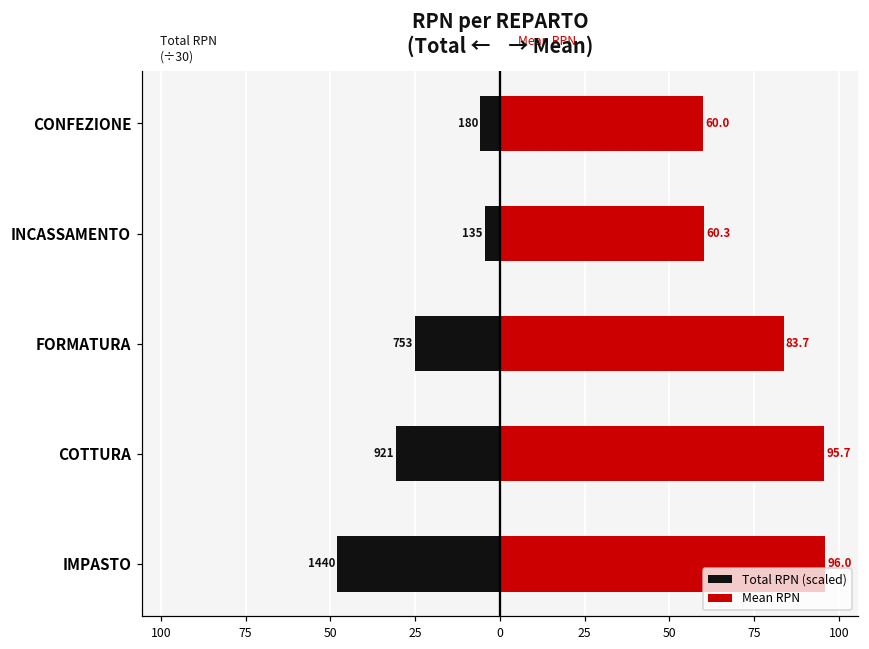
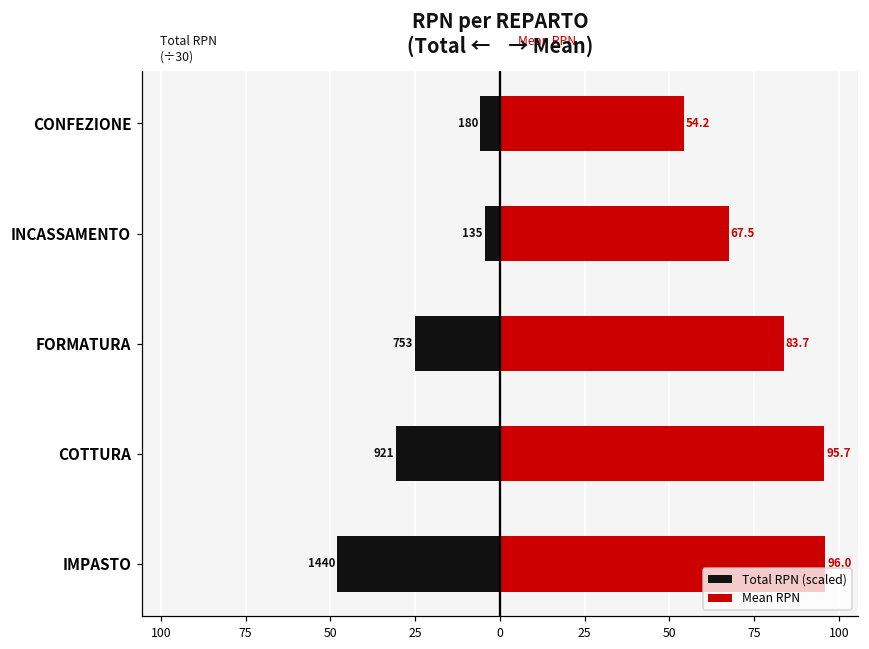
Mean RPN, CONFEZIONE: 60.0 -> 54.2
Mean RPN, INCASSAMENTO: 60.3 -> 67.5
